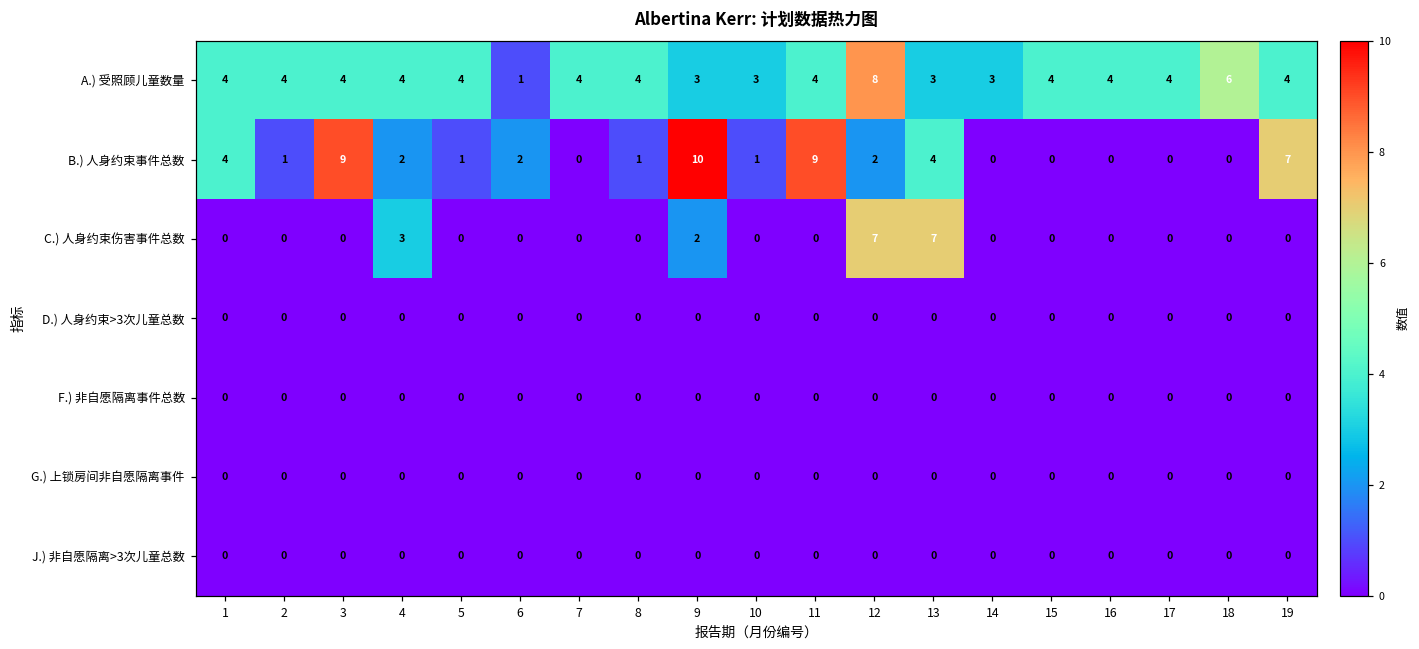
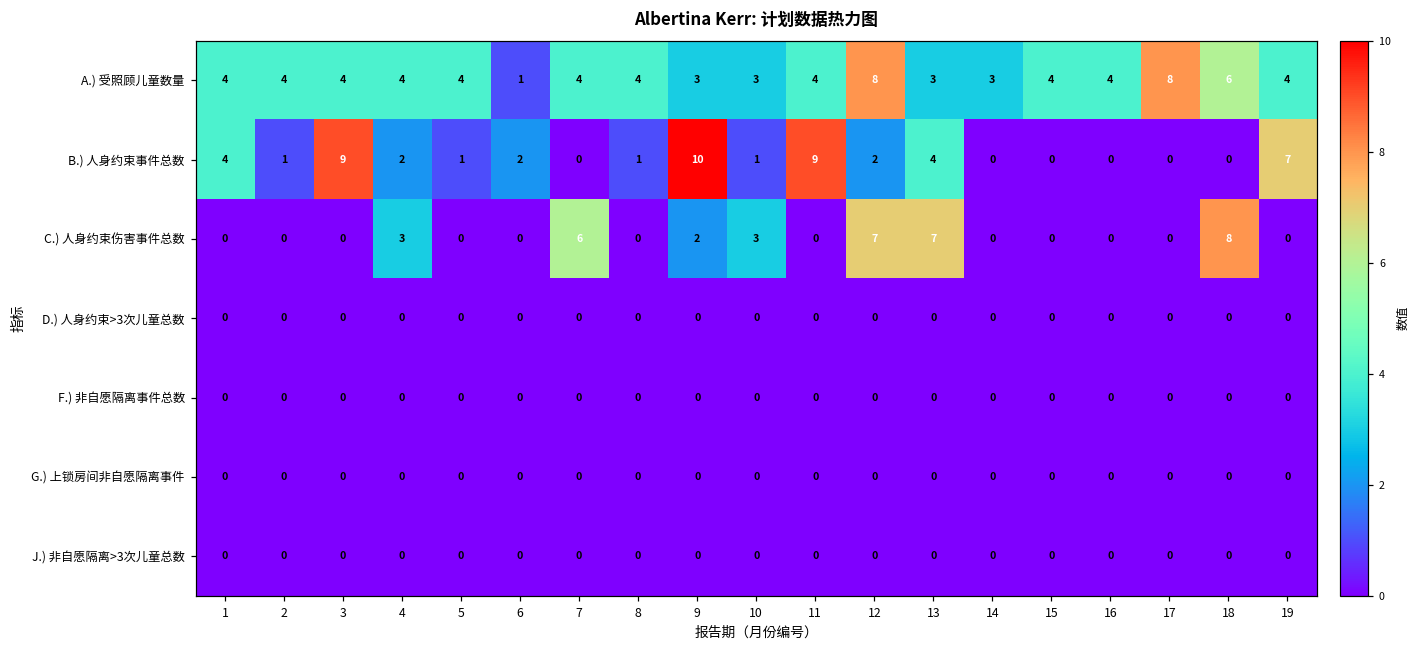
A.) 受照顾儿童数量, 17: 4 -> 8
C.) 人身约束伤害事件总数, 7: 0 -> 6
C.) 人身约束伤害事件总数, 10: 0 -> 3
C.) 人身约束伤害事件总数, 18: 0 -> 8
